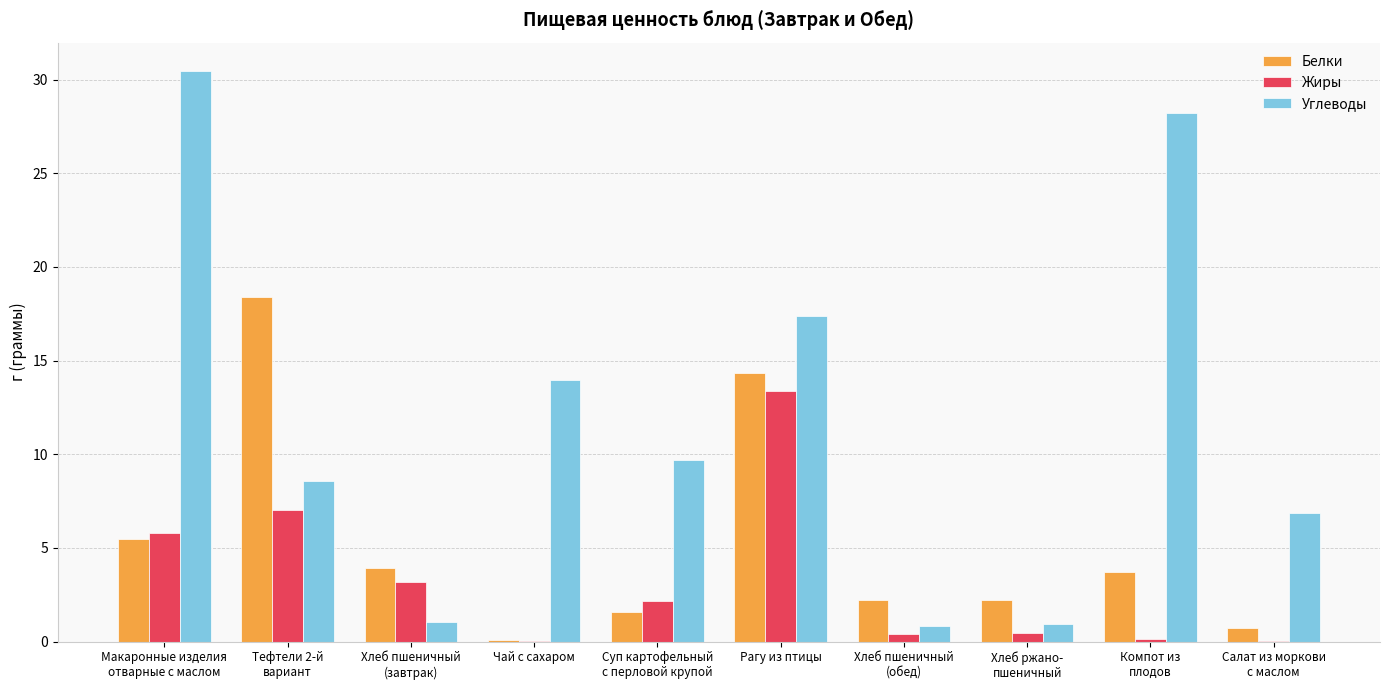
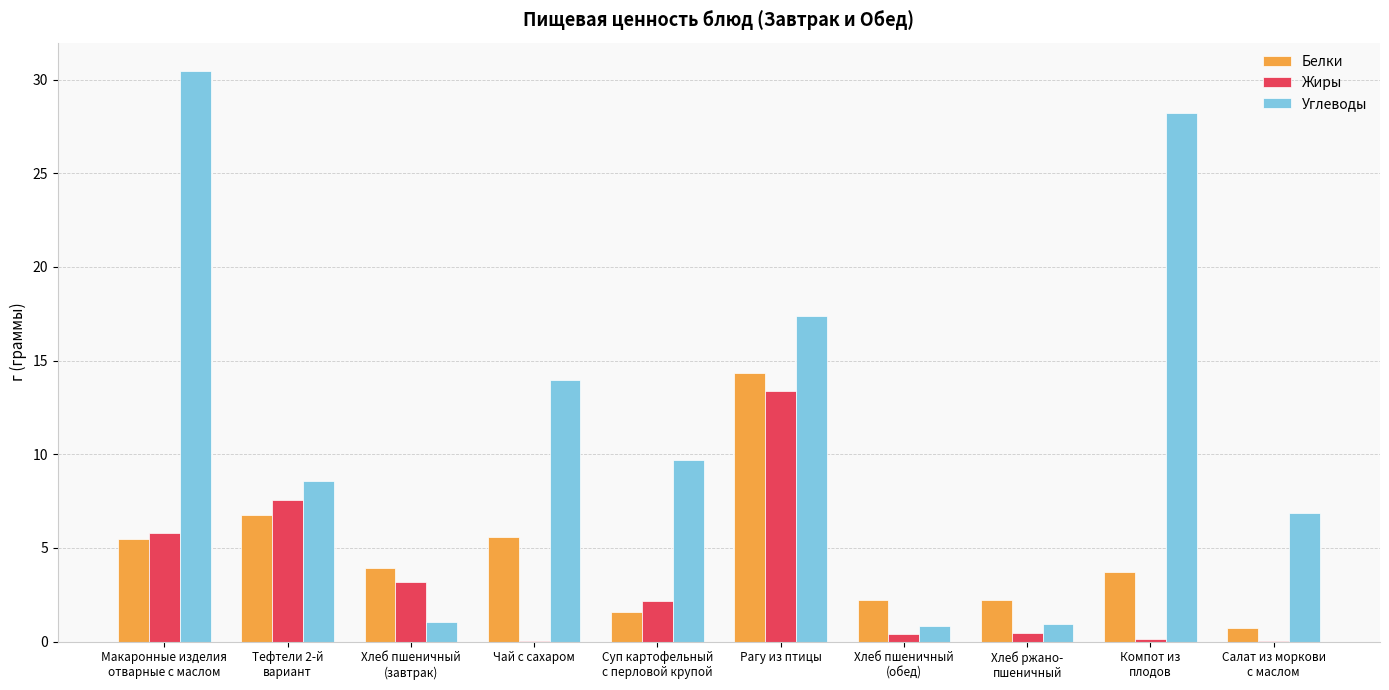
Белки, Тефтели 2-й вариант: 18.4 -> 6.8
Жиры, Тефтели 2-й вариант: 7.0 -> 7.5
Белки, Чай с сахаром: 0.1 -> 5.6
